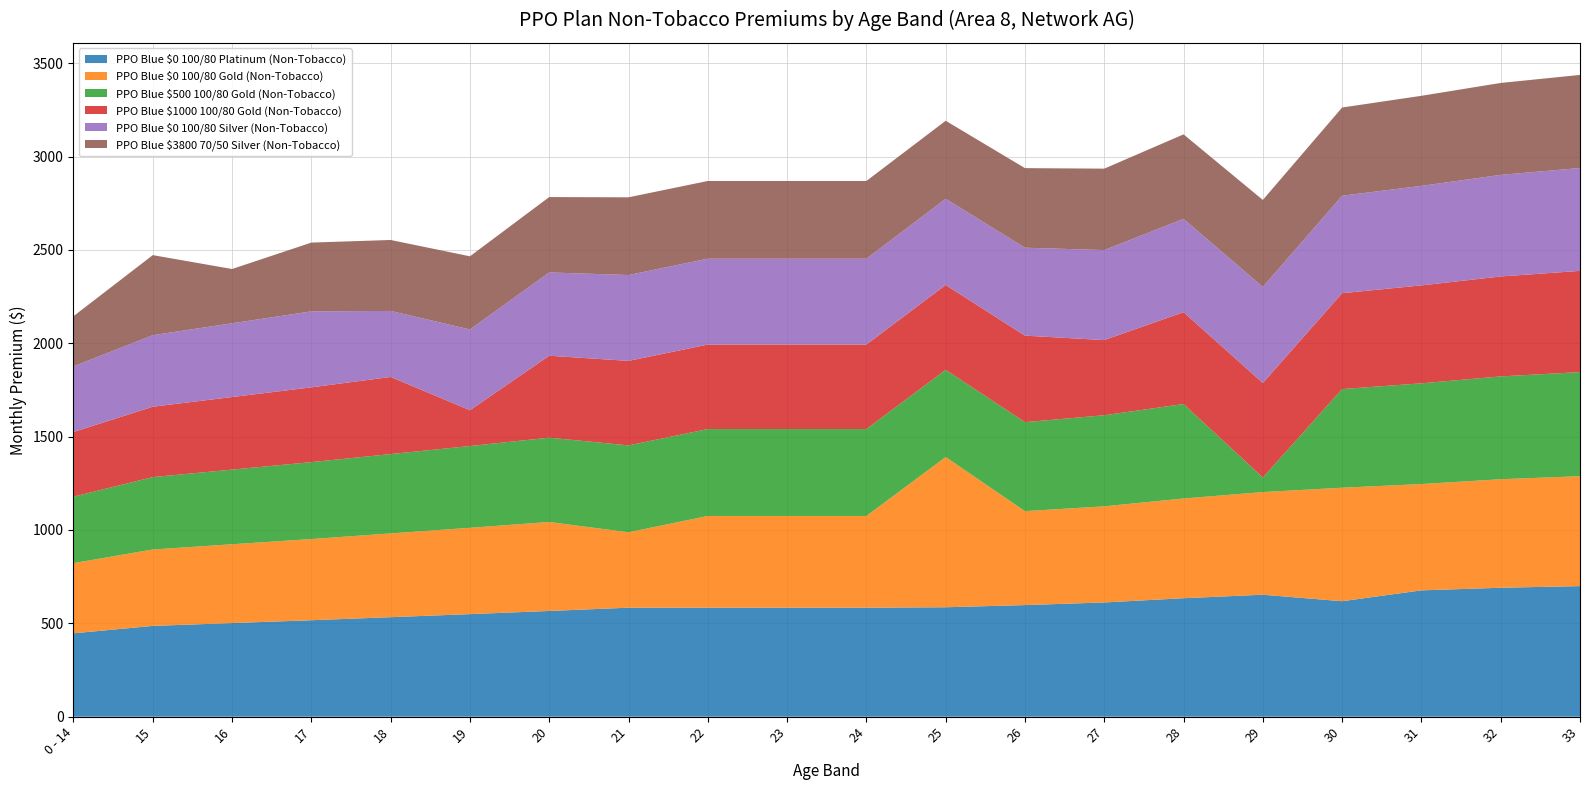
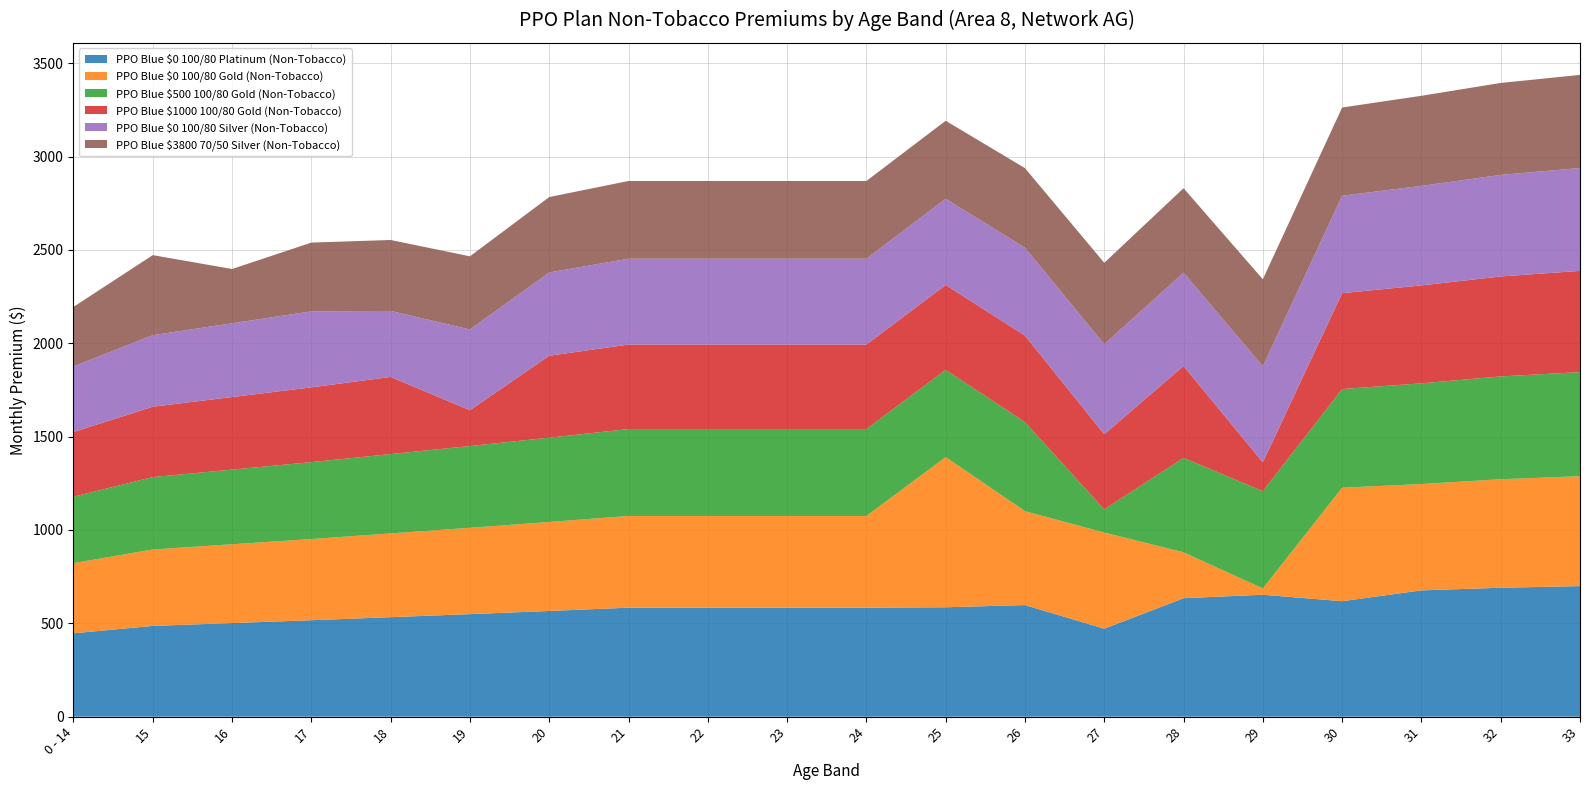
PPO Blue $3800 70/50 Silver (Non-Tobacco), 0 - 14: 270 -> 320
PPO Blue $0 100/80 Gold (Non-Tobacco), 21: 400 -> 490
PPO Blue $0 100/80 Platinum (Non-Tobacco), 27: 610 -> 470
PPO Blue $500 100/80 Gold (Non-Tobacco), 27: 490 -> 120
PPO Blue $0 100/80 Gold (Non-Tobacco), 28: 530 -> 250
PPO Blue $0 100/80 Gold (Non-Tobacco), 29: 550 -> 30
PPO Blue $500 100/80 Gold (Non-Tobacco), 29: 80 -> 520
PPO Blue $1000 100/80 Gold (Non-Tobacco), 29: 510 -> 150
